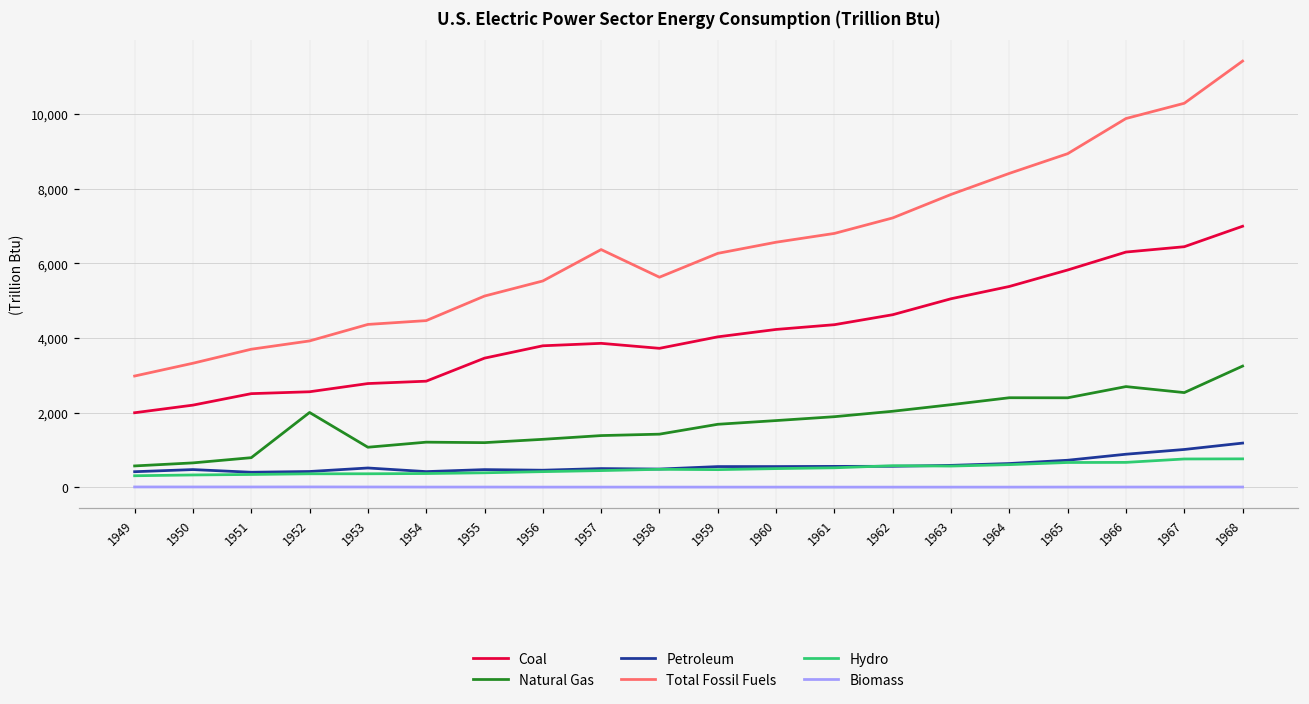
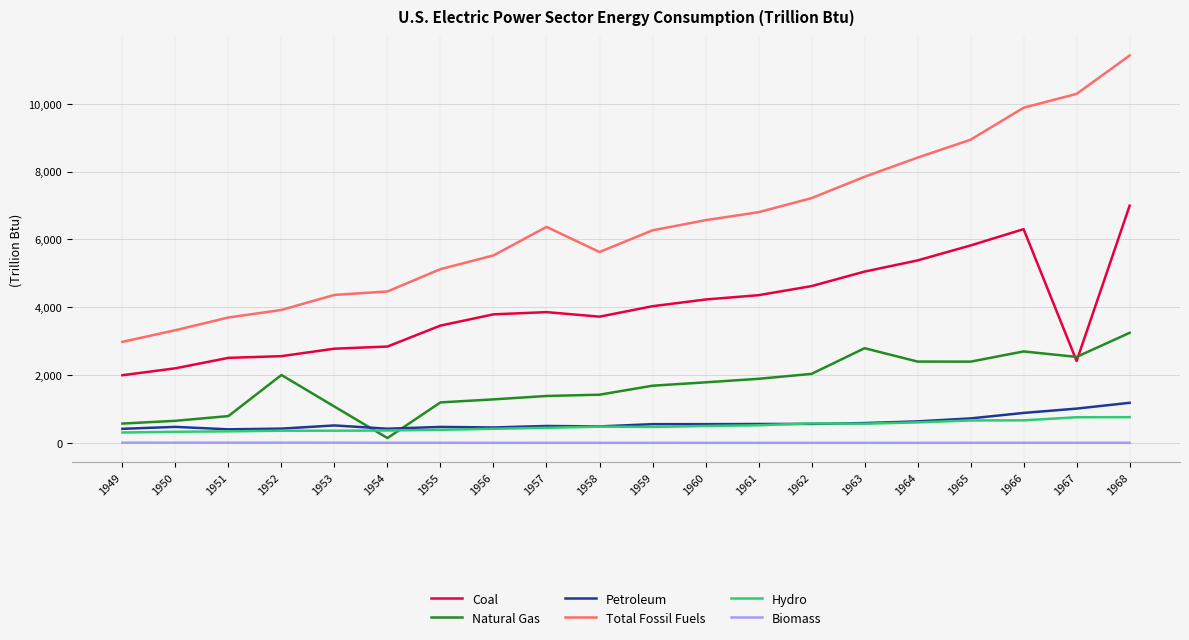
Natural Gas, 1954: 1,200 -> 100
Natural Gas, 1963: 2,200 -> 2,800
Coal, 1967: 6,400 -> 2,400
